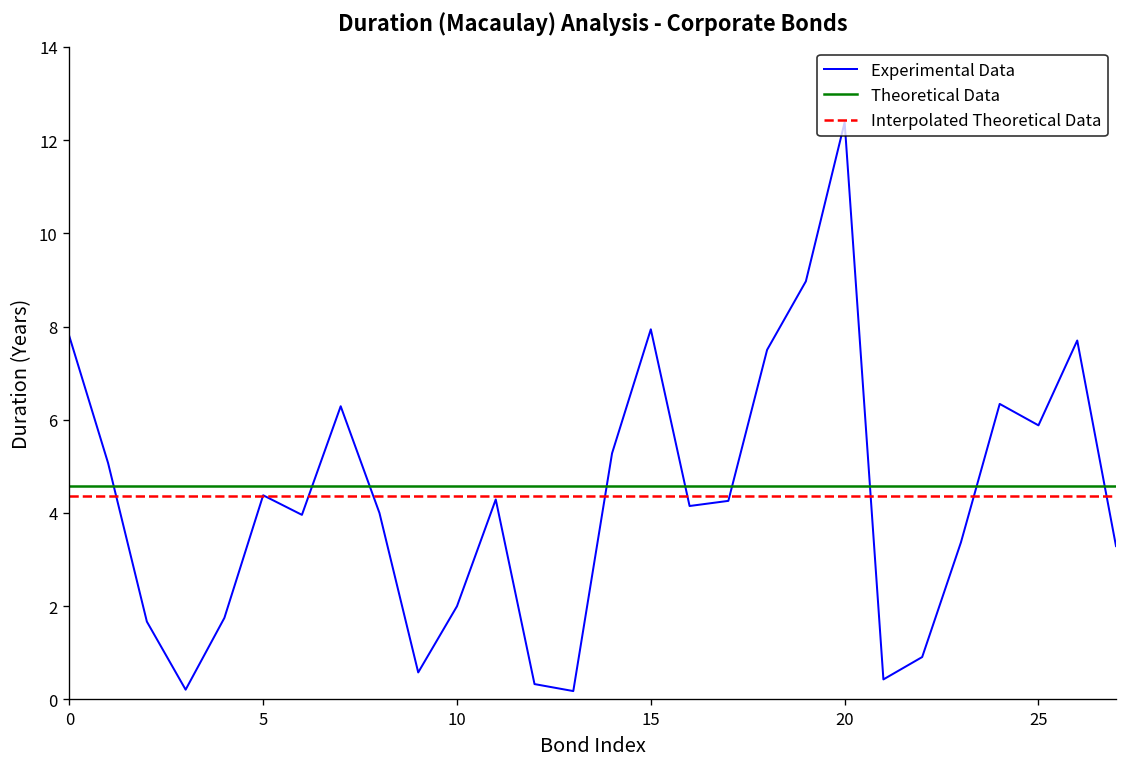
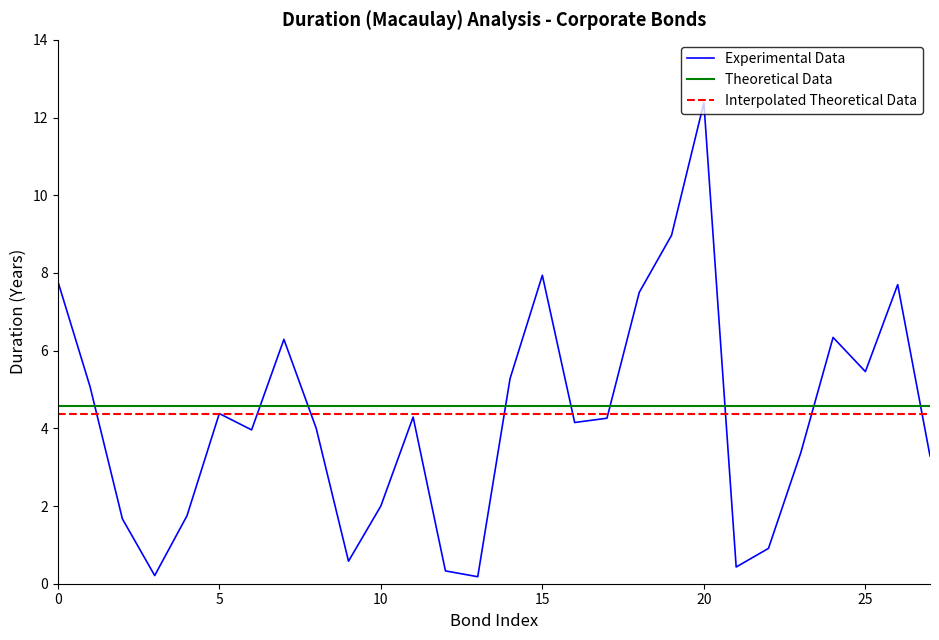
Experimental Data, 25: 5.9 -> 5.5
